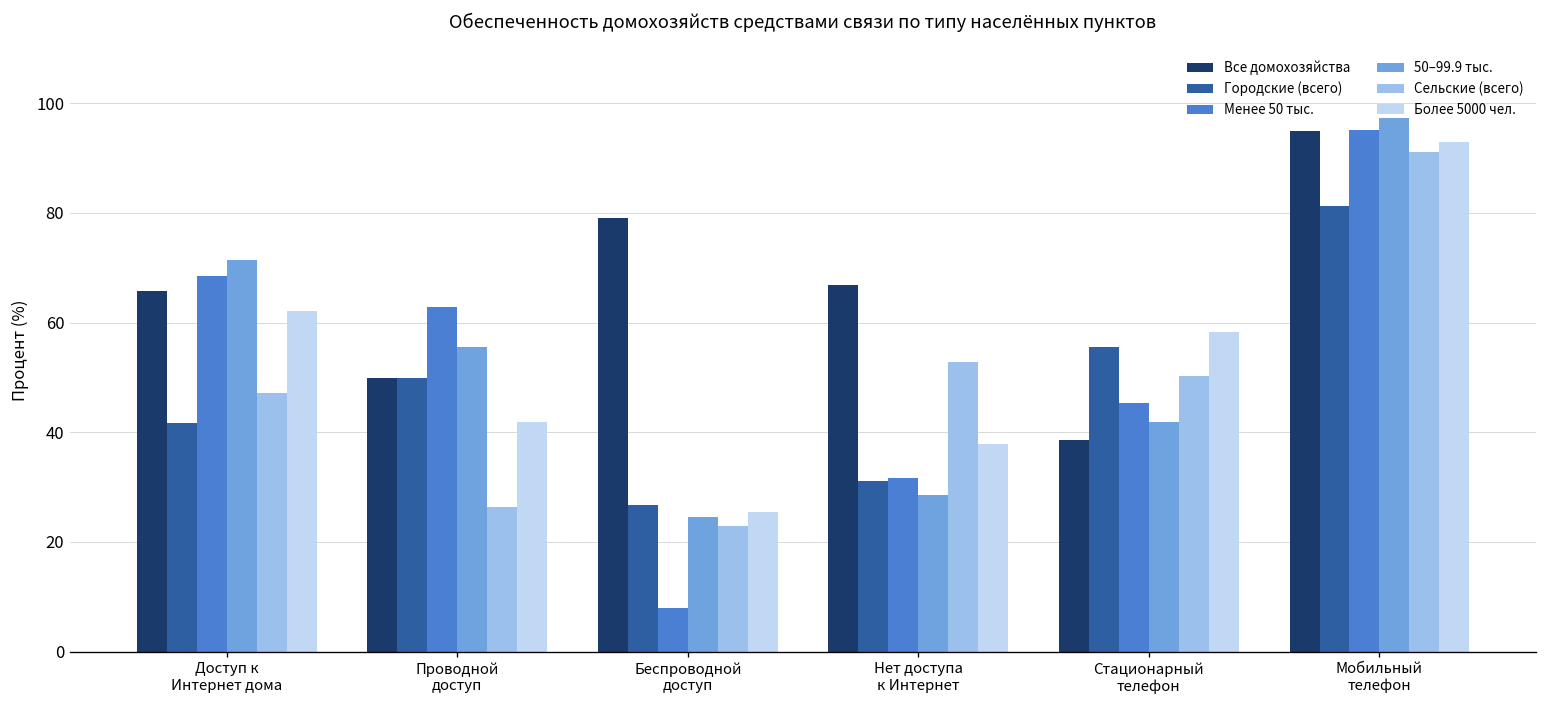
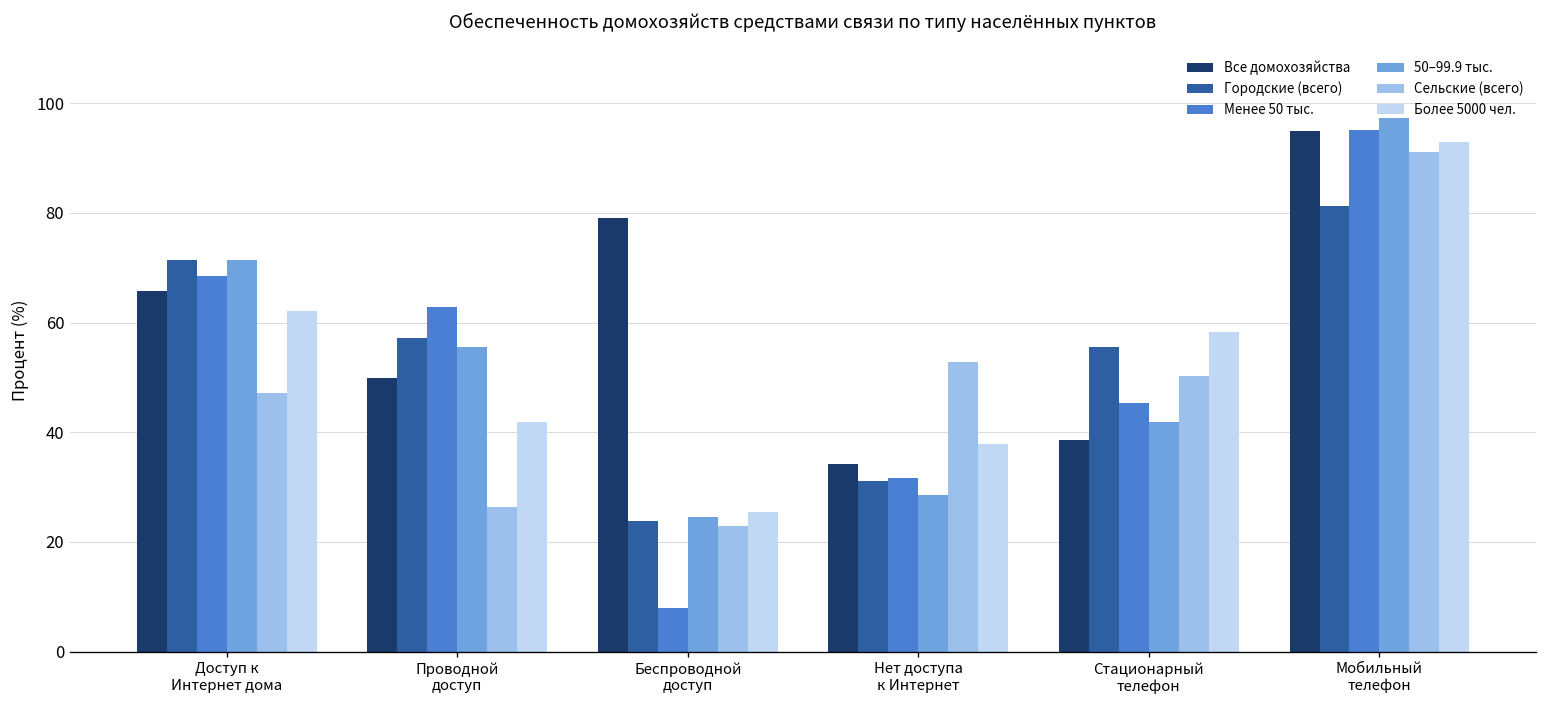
Городские (всего), Доступ к Интернет дома: 42 -> 71
Городские (всего), Проводной доступ: 50 -> 57
Городские (всего), Беспроводной доступ: 27 -> 24
Все домохозяйства, Нет доступа к Интернет: 67 -> 34
